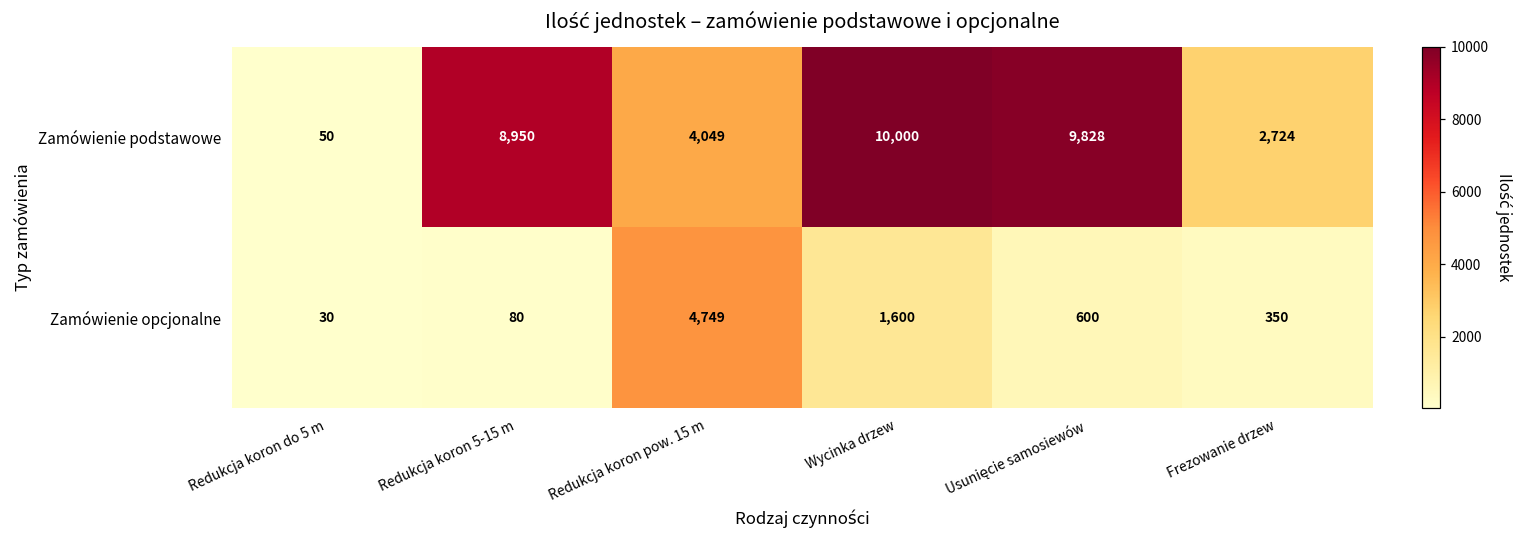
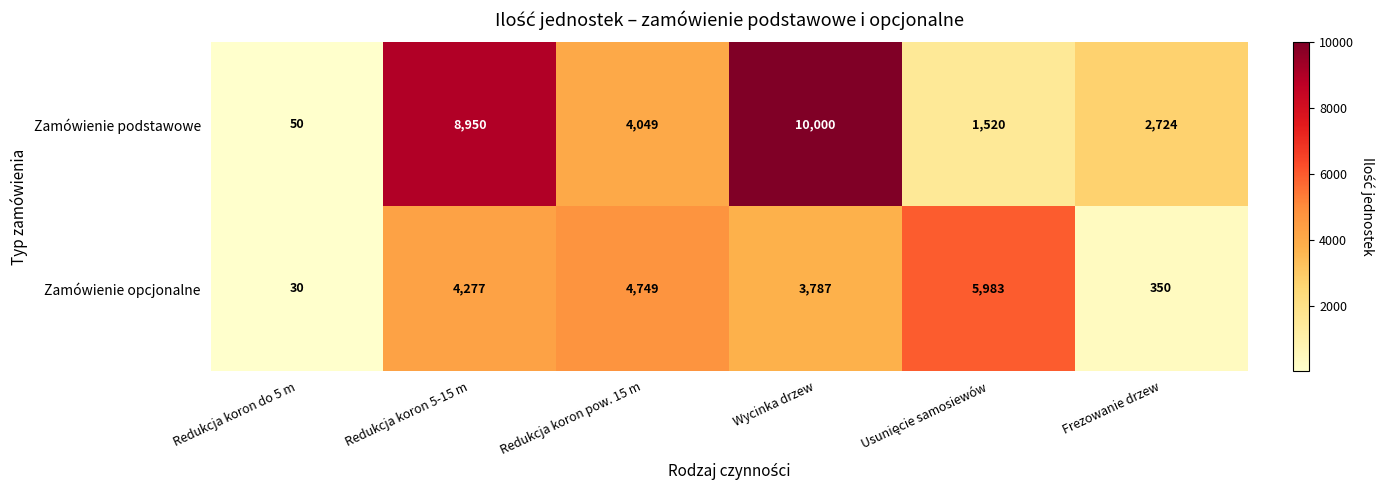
Zamówienie podstawowe, Usunięcie samosiewów: 9,828 -> 1,520
Zamówienie opcjonalne, Redukcja koron 5-15 m: 80 -> 4,277
Zamówienie opcjonalne, Wycinka drzew: 1,600 -> 3,787
Zamówienie opcjonalne, Usunięcie samosiewów: 600 -> 5,983
